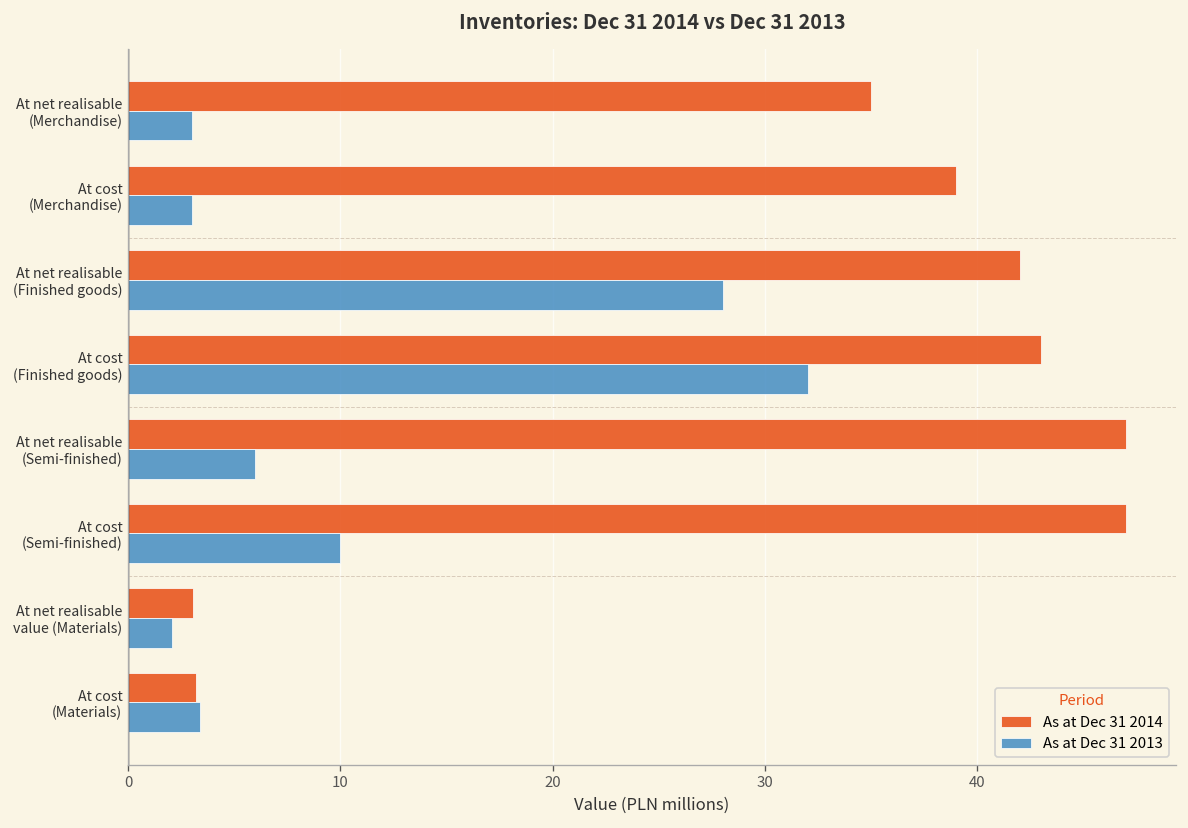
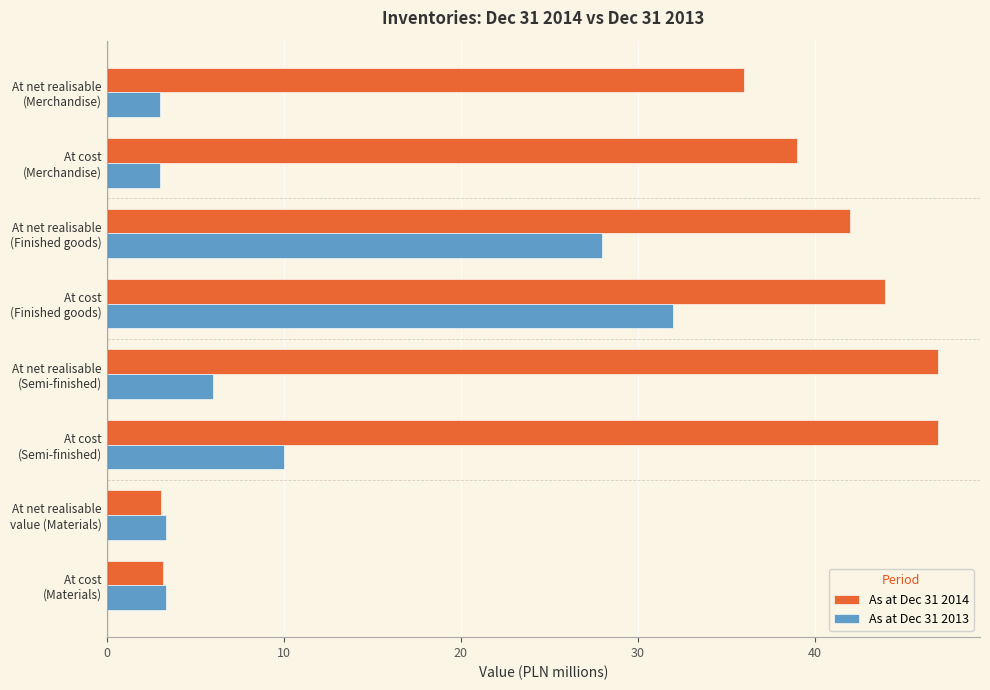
As at Dec 31 2014, At net realisable (Merchandise): 35 -> 36
As at Dec 31 2014, At cost (Finished goods): 43 -> 44
As at Dec 31 2013, At net realisable value (Materials): 2.1 -> 3.3
